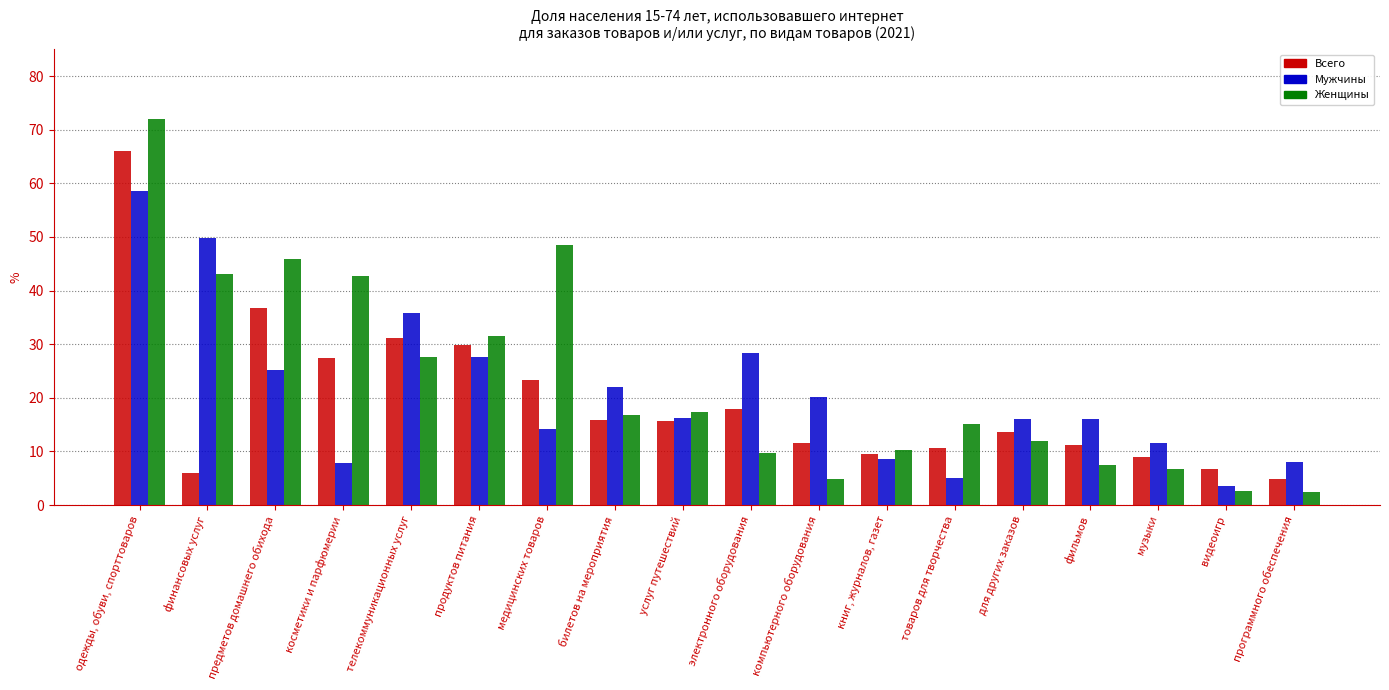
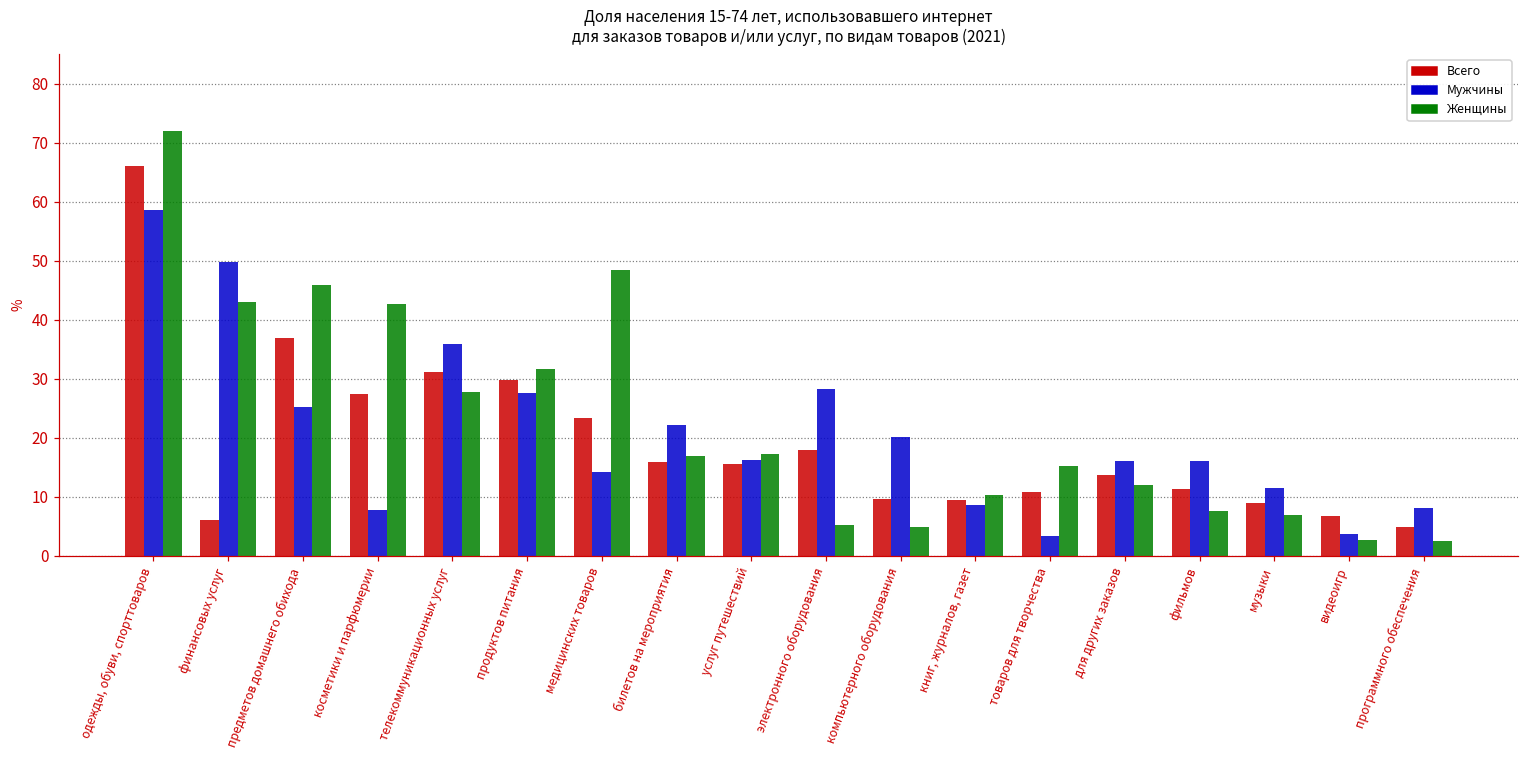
Женщины, электронного оборудования: 10 -> 5
Всего, компьютерного оборудования: 12 -> 10
Мужчины, товаров для творчества: 5 -> 3
